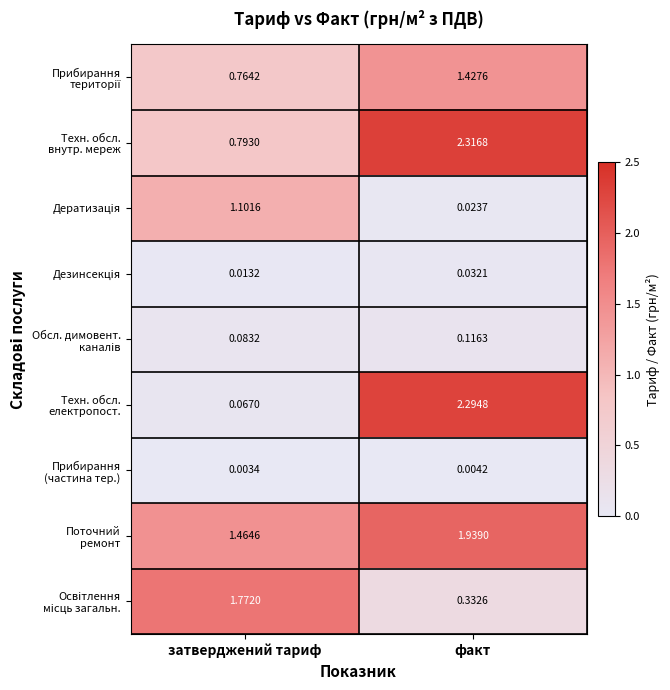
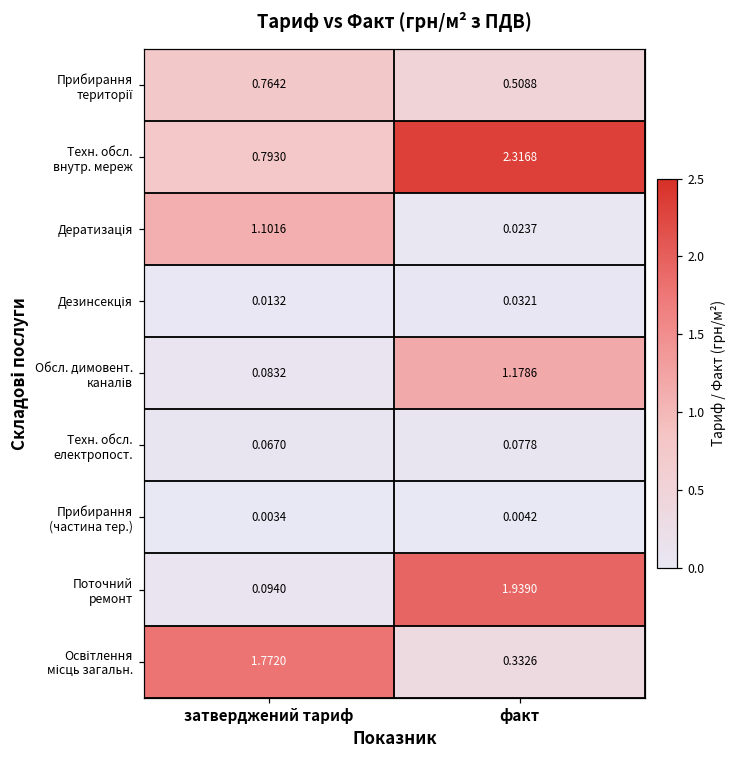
Прибирання території, факт: 1.4276 -> 0.5088
Обсл. димовент. каналів, факт: 0.1163 -> 1.1786
Техн. обсл. електропост., факт: 2.2948 -> 0.0778
Поточний ремонт, затверджений тариф: 1.4646 -> 0.0940
